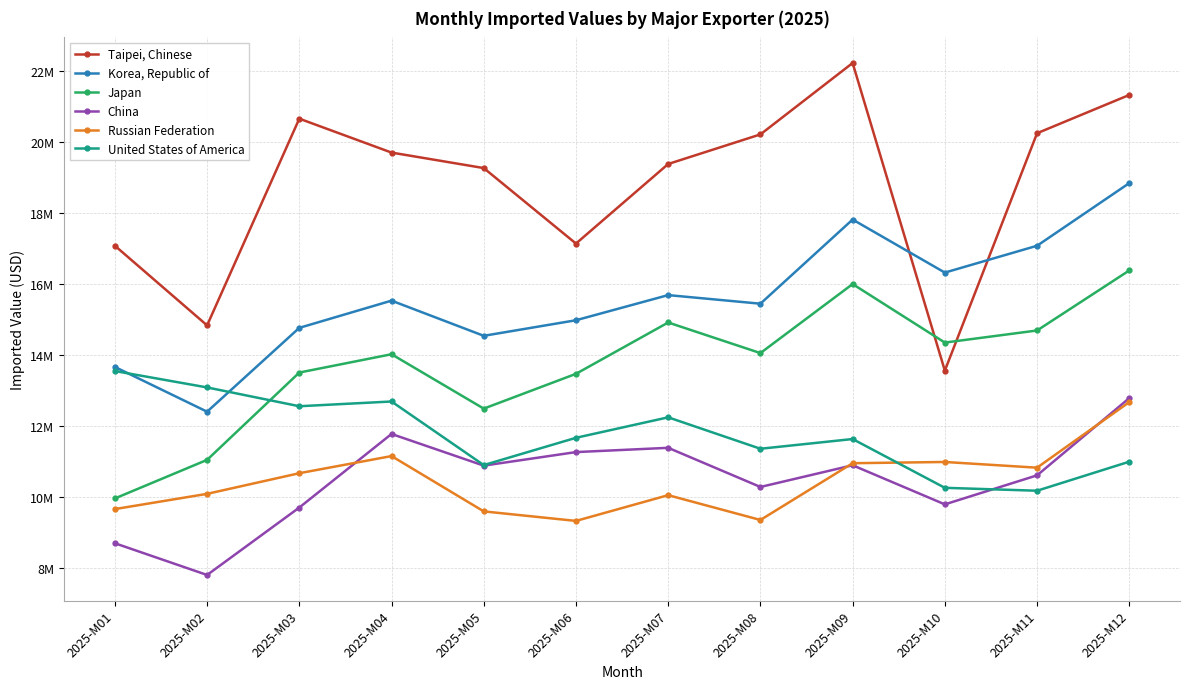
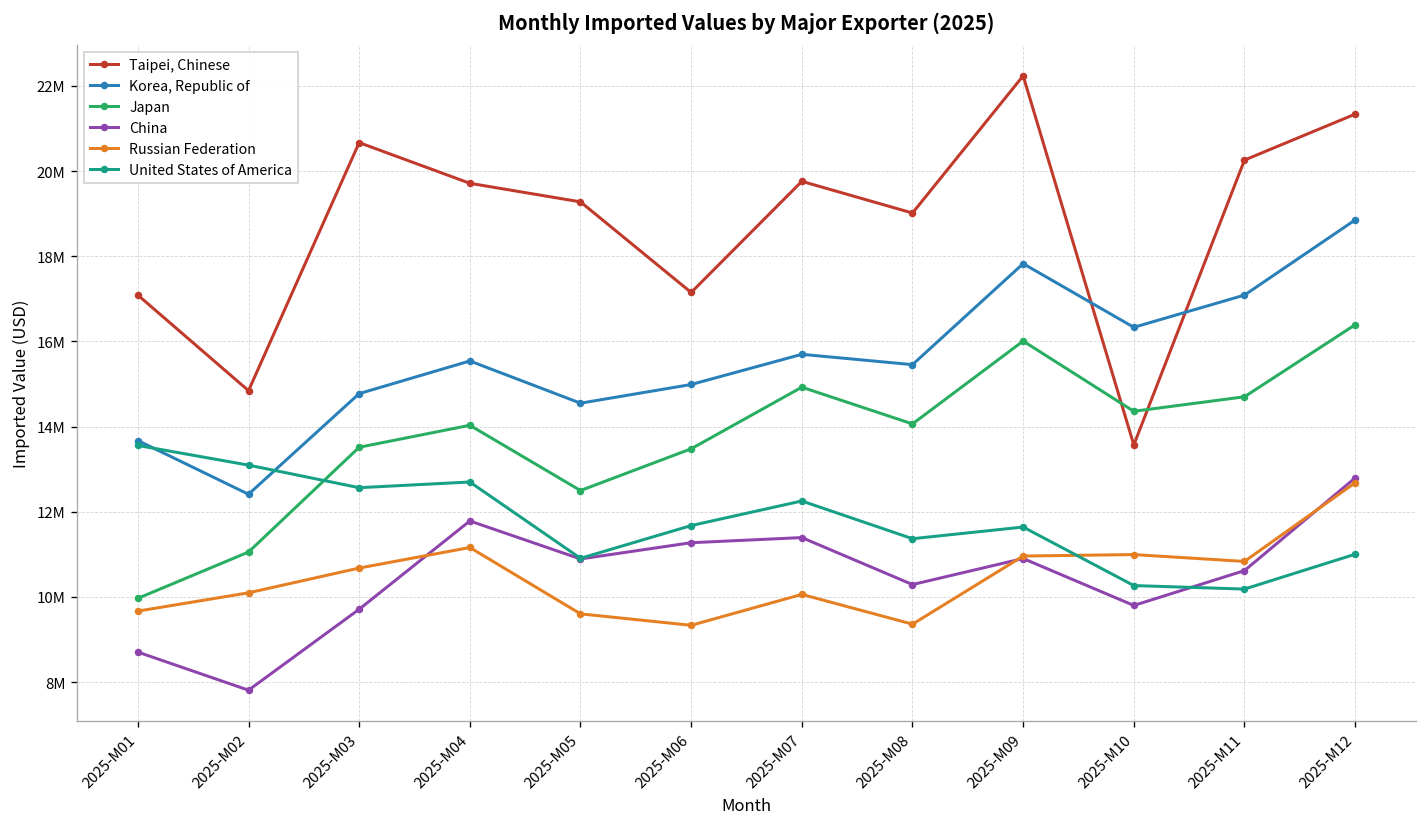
Taipei, Chinese, 2025-M07: 19400000 -> 19800000
Taipei, Chinese, 2025-M08: 20200000 -> 19000000
